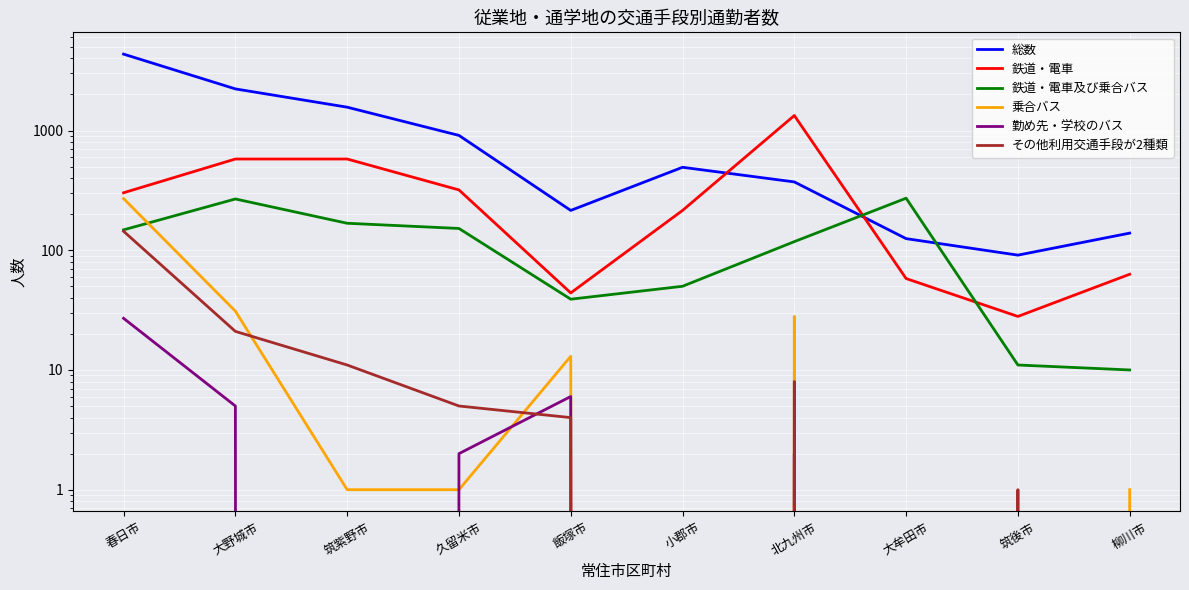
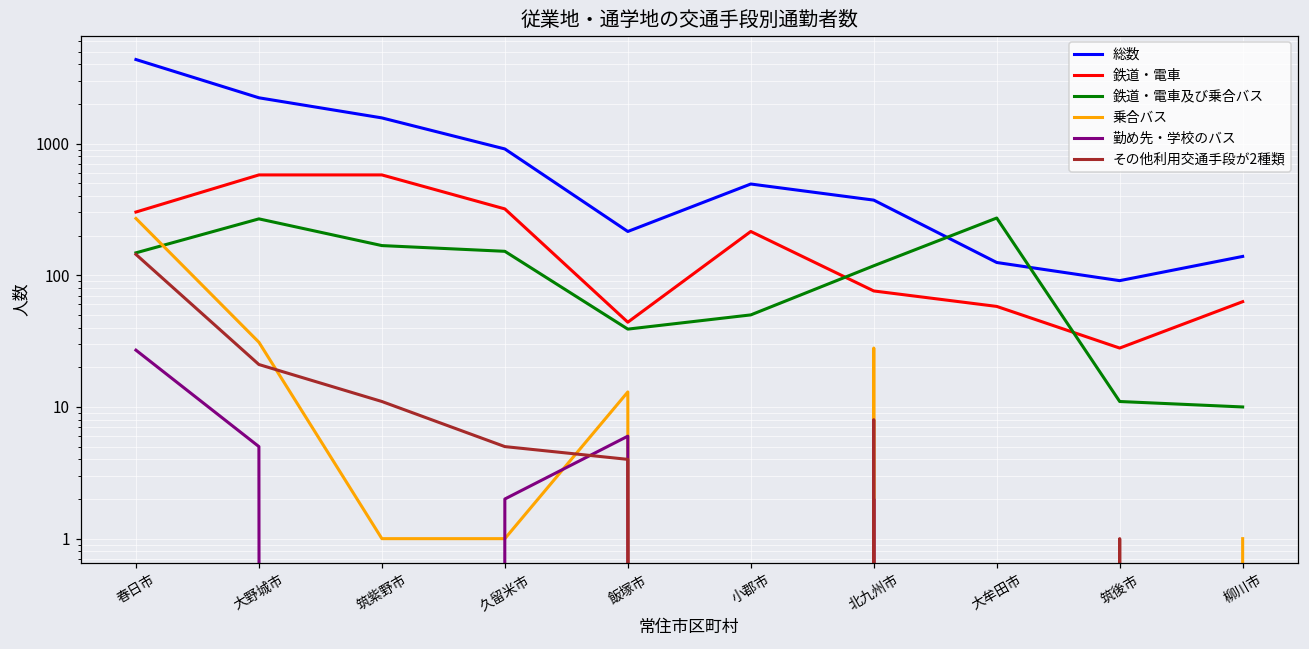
鉄道・電車, 北九州市: 1300 -> 80
